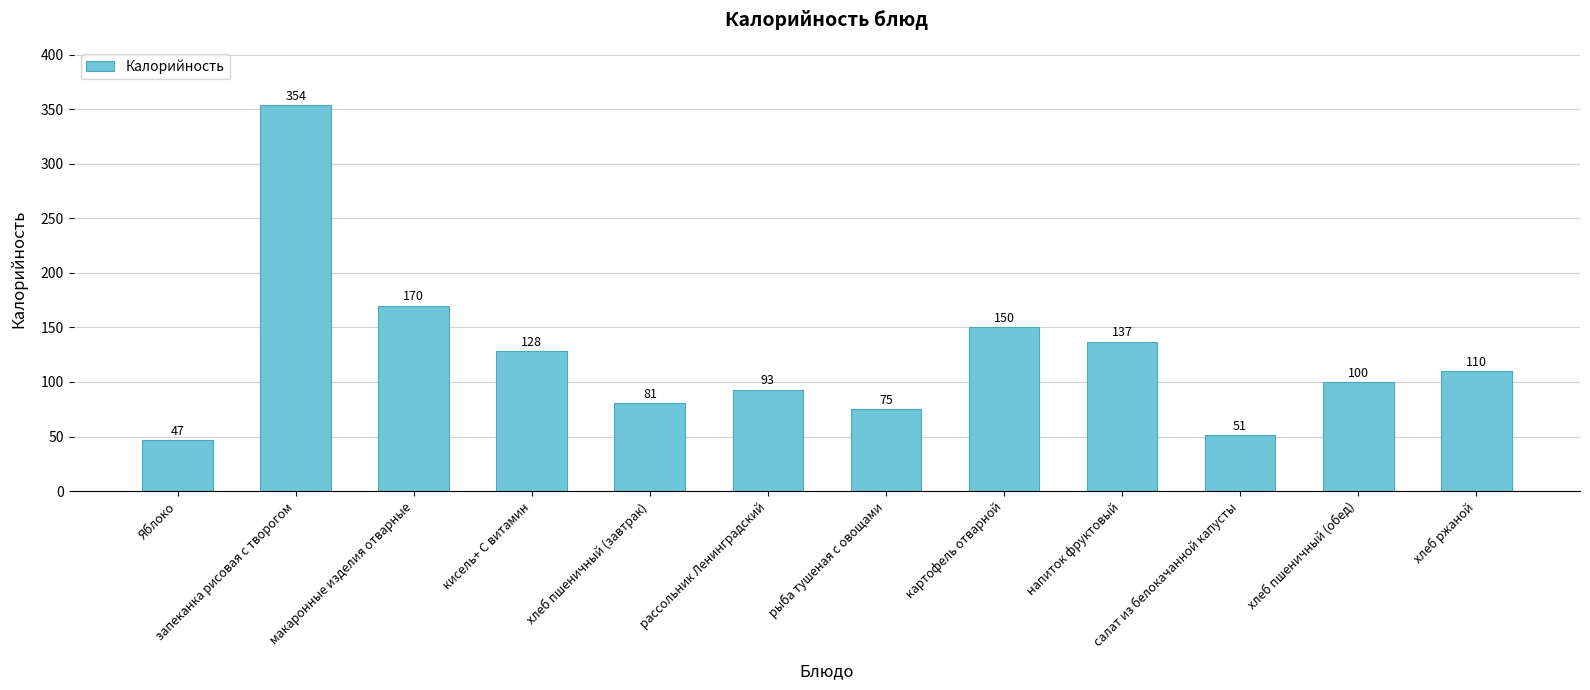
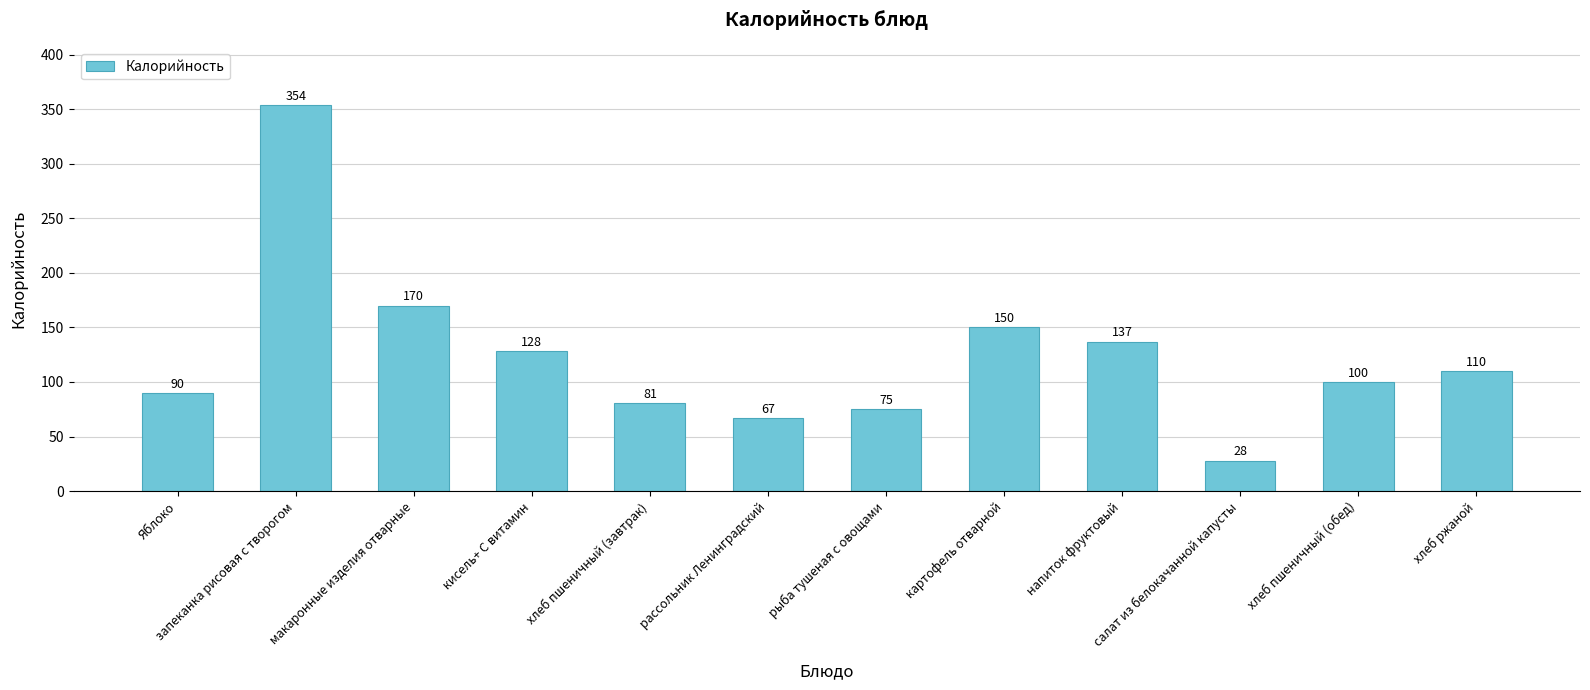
Яблоко: 47 -> 90
рассольник Ленинградский: 93 -> 67
салат из белокачанной капусты: 51 -> 28
